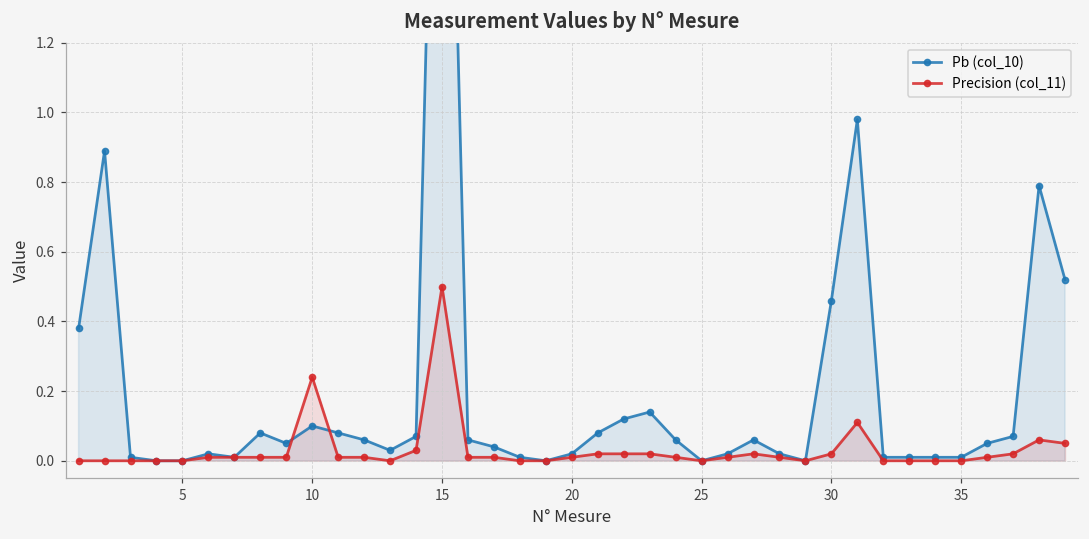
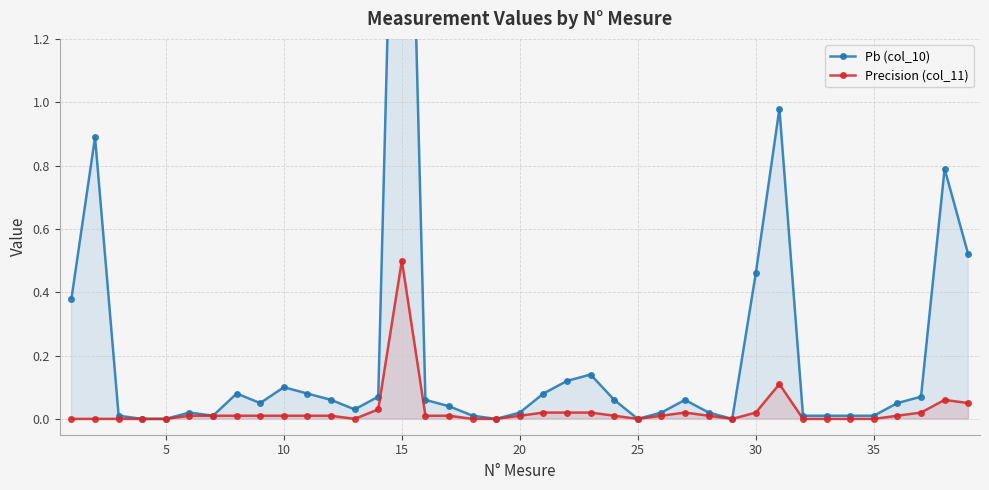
Precision (col_11), 10: 0.24 -> 0.01
